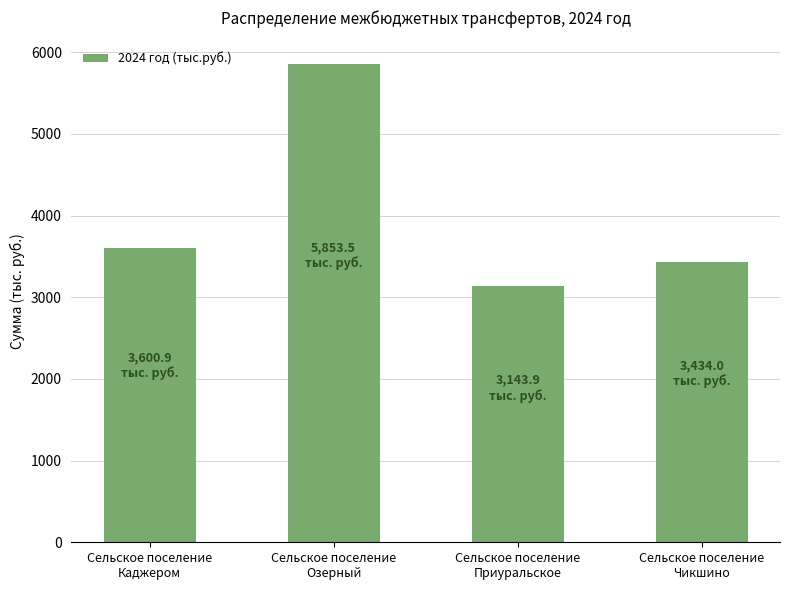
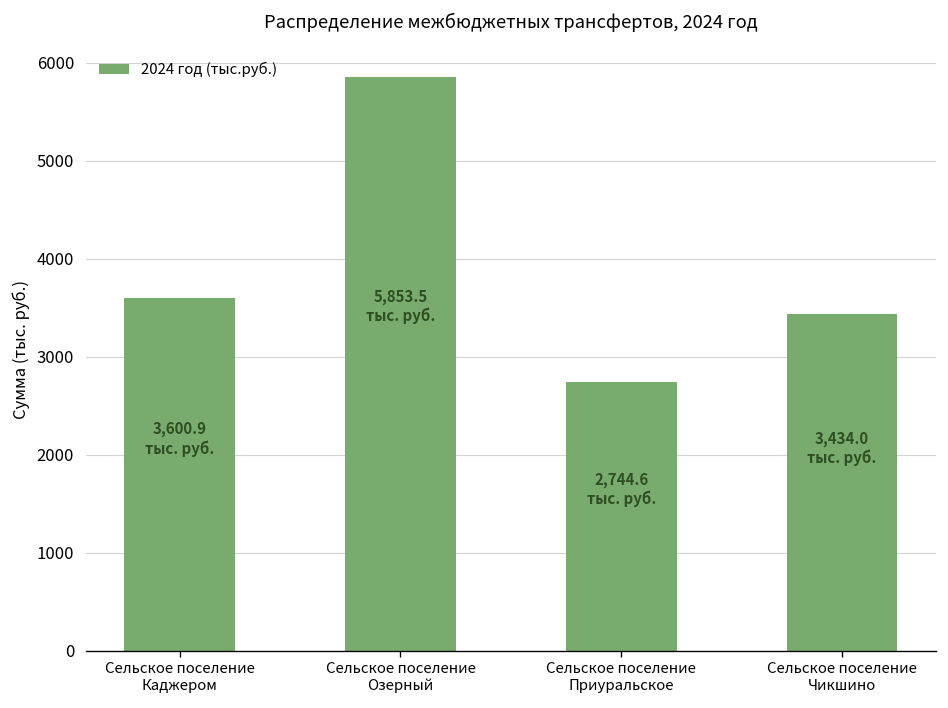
Сельское поселение Приуральское: 3,143.9 -> 2,744.6
